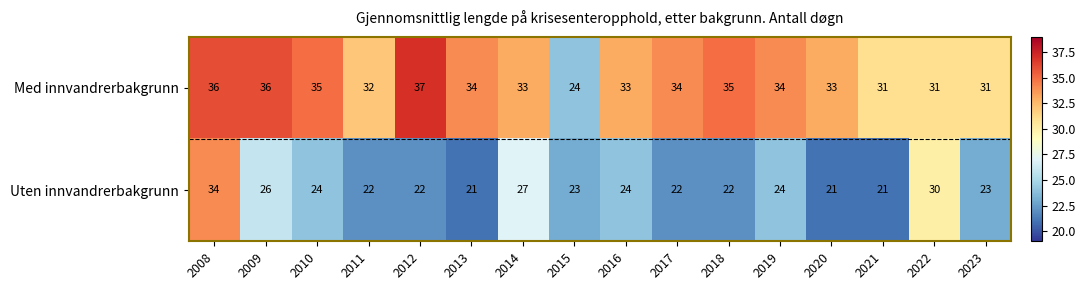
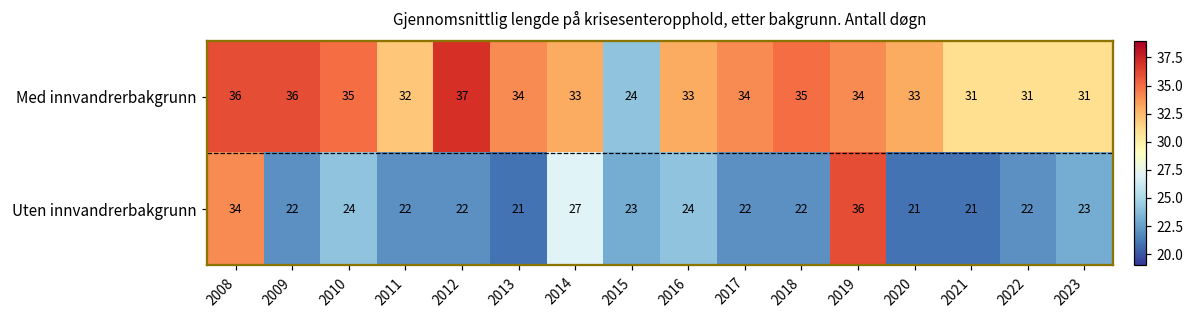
Uten innvandrerbakgrunn, 2009: 26 -> 22
Uten innvandrerbakgrunn, 2019: 24 -> 36
Uten innvandrerbakgrunn, 2022: 30 -> 22
